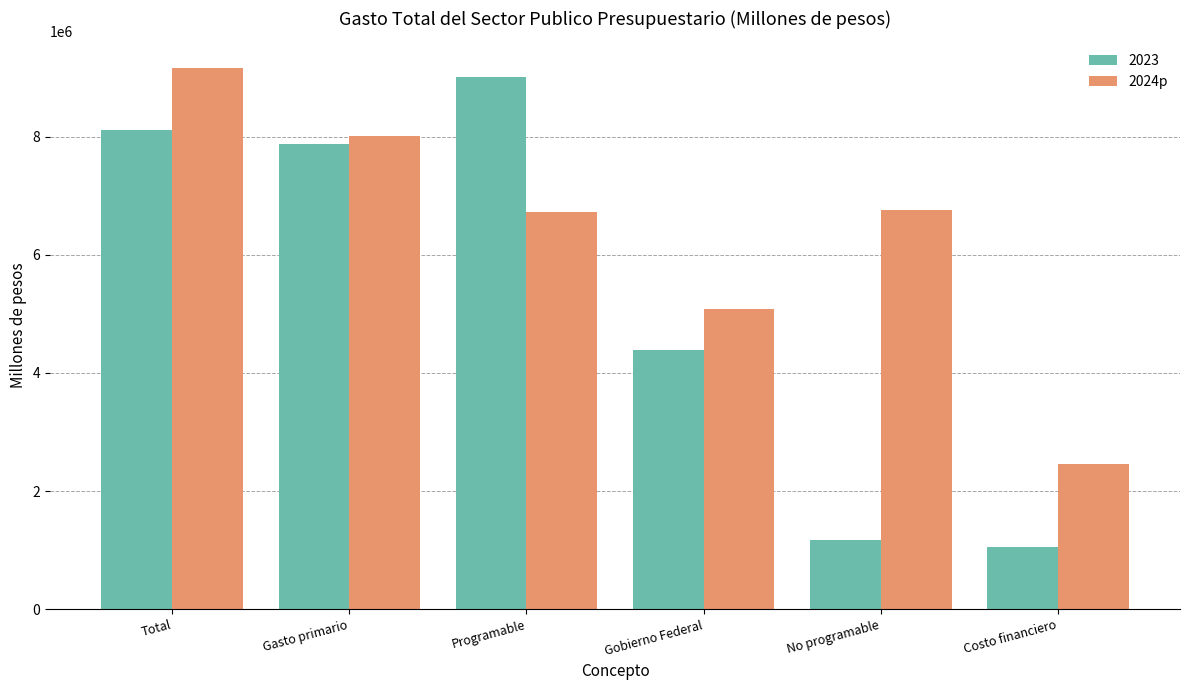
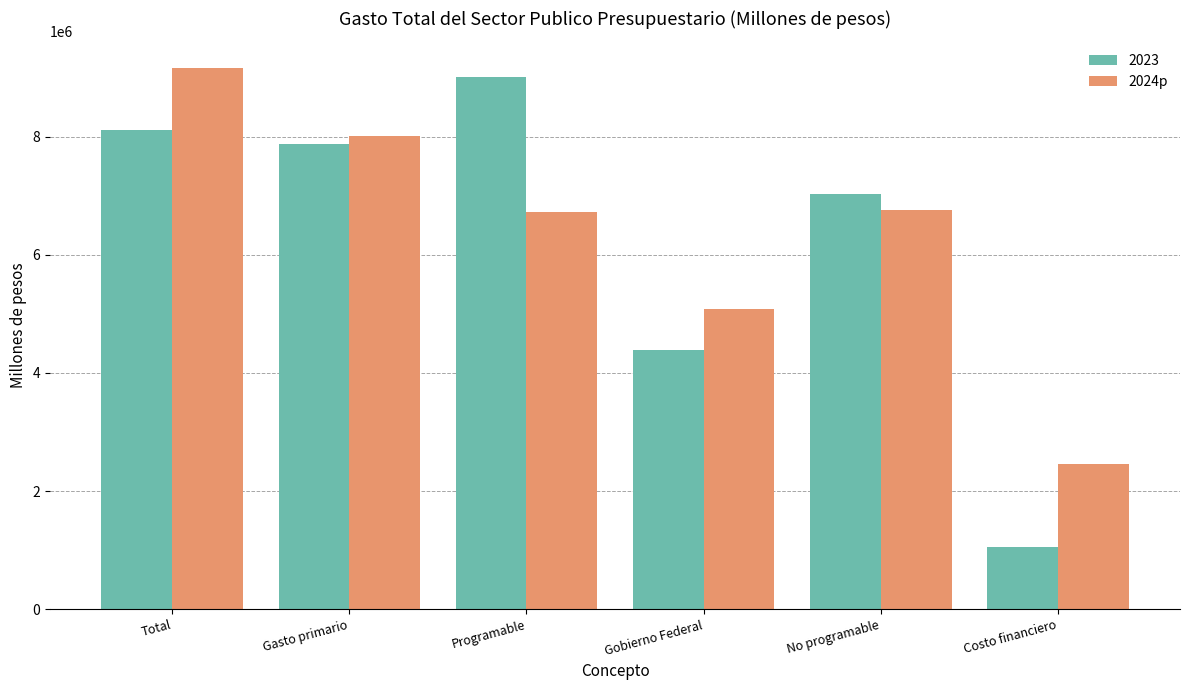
2023, No programable: 1200000 -> 7000000
